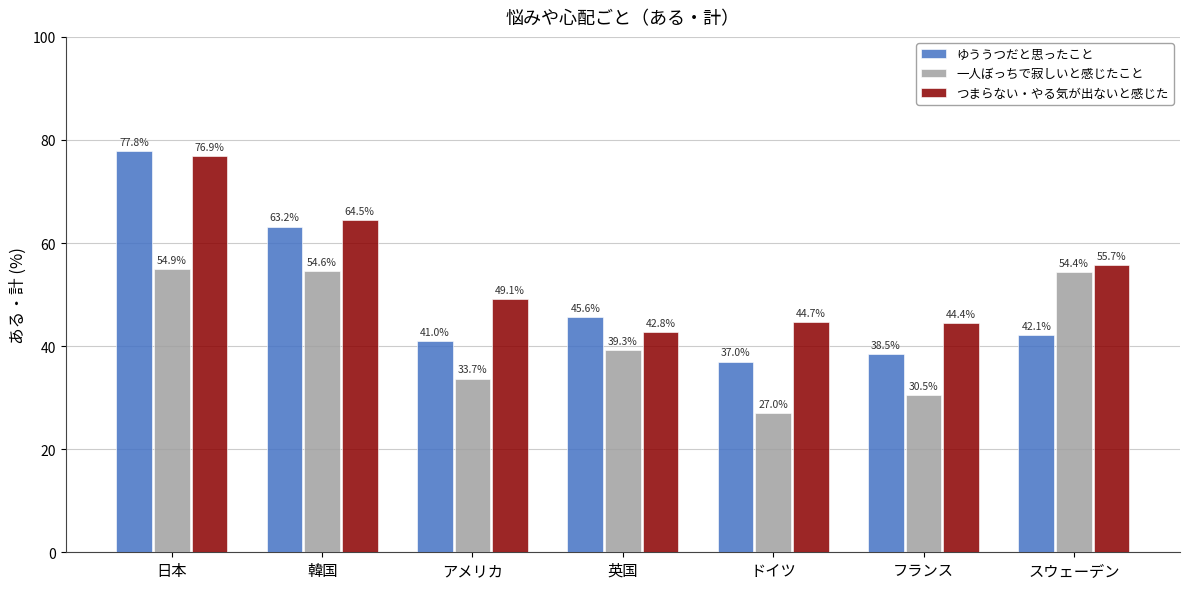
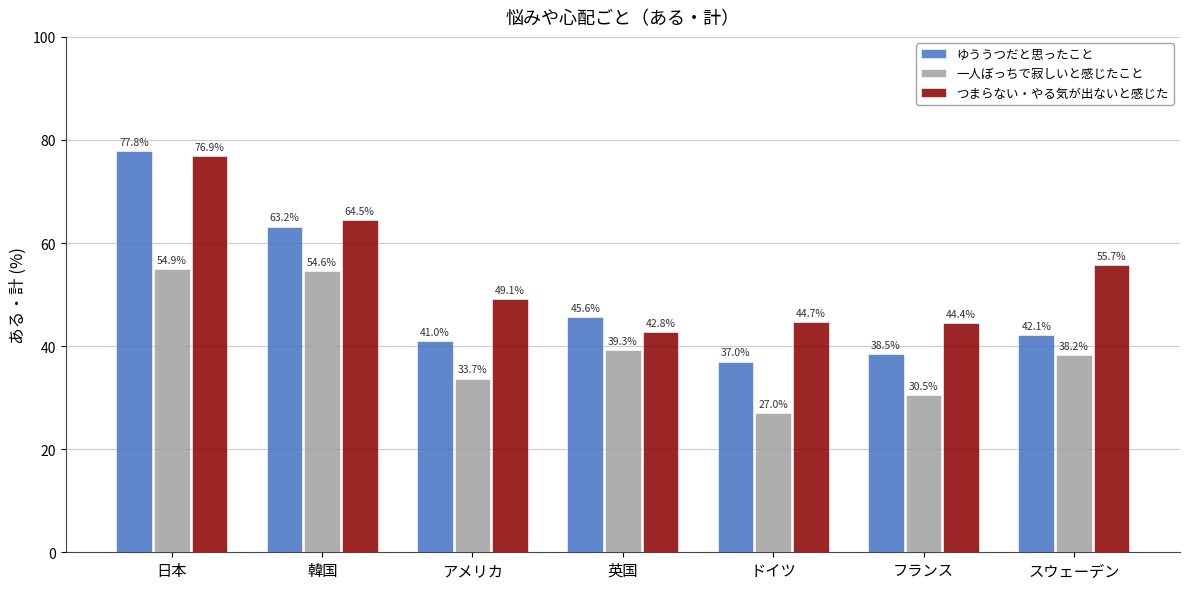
一人ぼっちで寂しいと感じたこと, スウェーデン: 54.4% -> 38.2%
